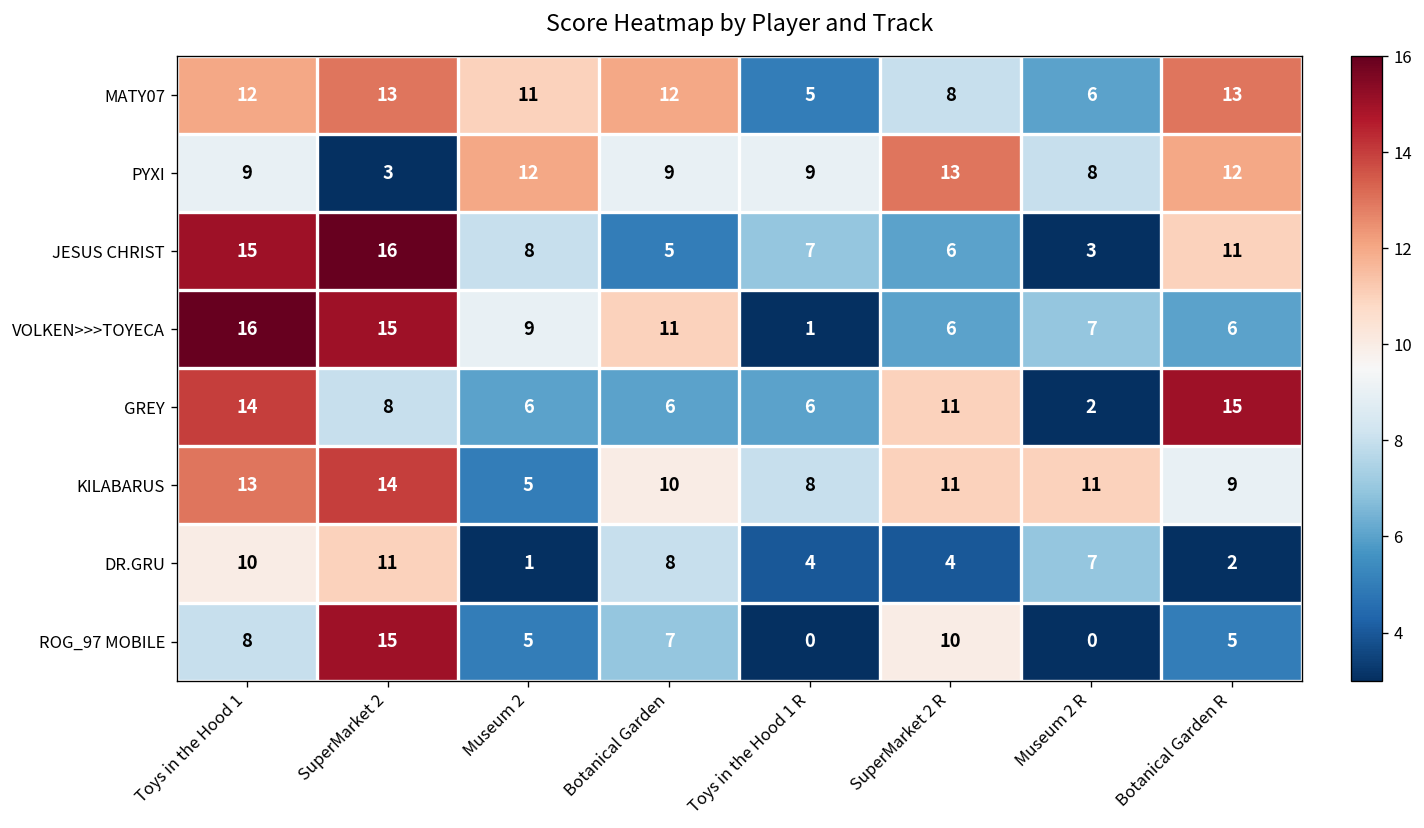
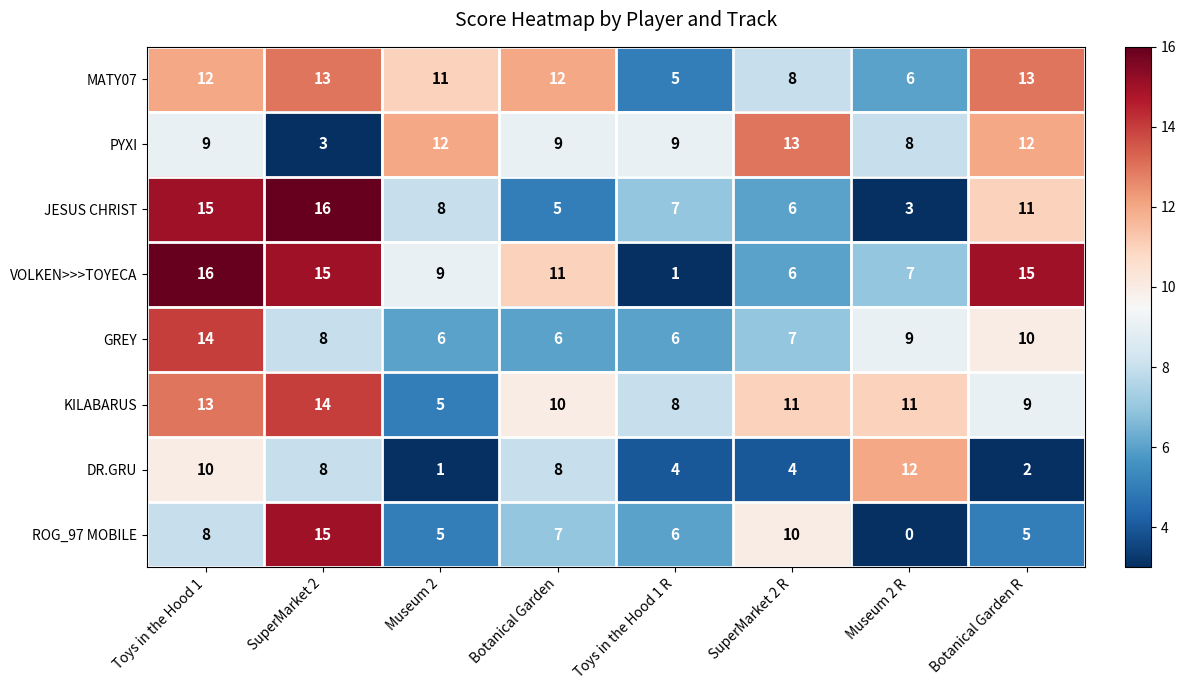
VOLKEN>>>TOYECA, Botanical Garden R: 6 -> 15
GREY, SuperMarket 2 R: 11 -> 7
GREY, Museum 2 R: 2 -> 9
GREY, Botanical Garden R: 15 -> 10
DR.GRU, SuperMarket 2: 11 -> 8
DR.GRU, Museum 2 R: 7 -> 12
ROG_97 MOBILE, Toys in the Hood 1 R: 0 -> 6
